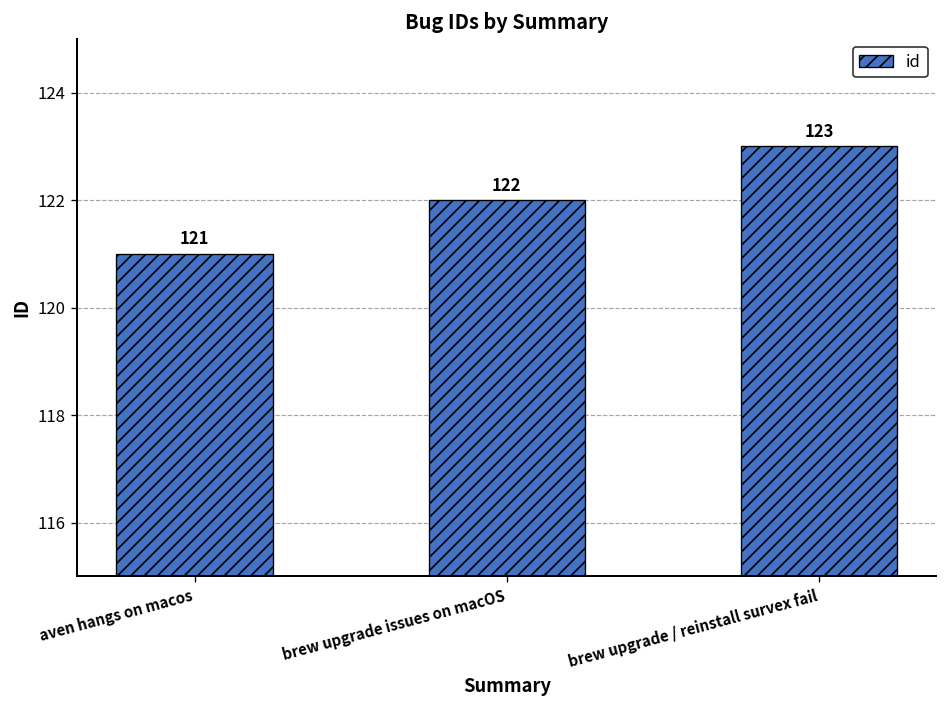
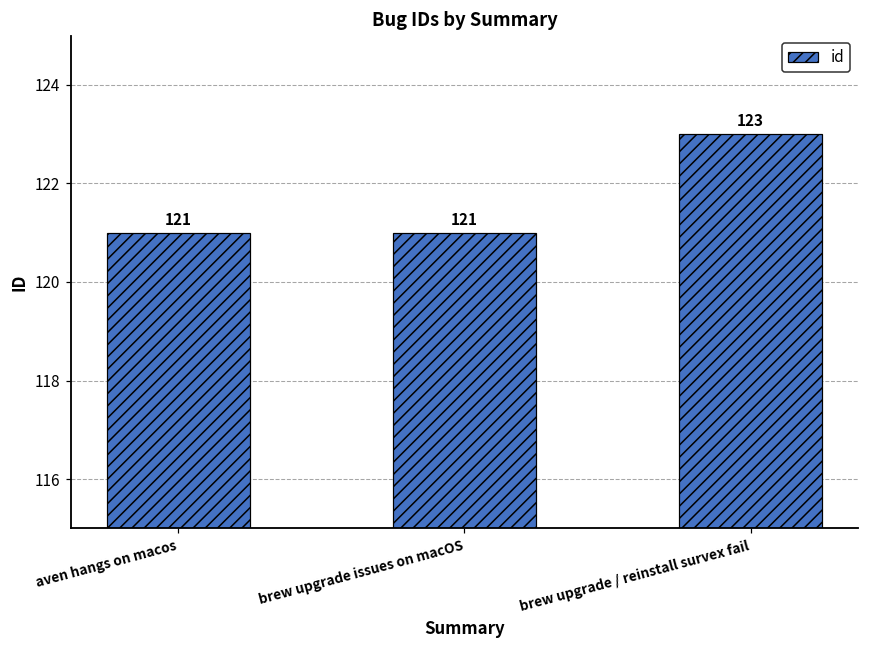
brew upgrade issues on macOS: 122 -> 121
